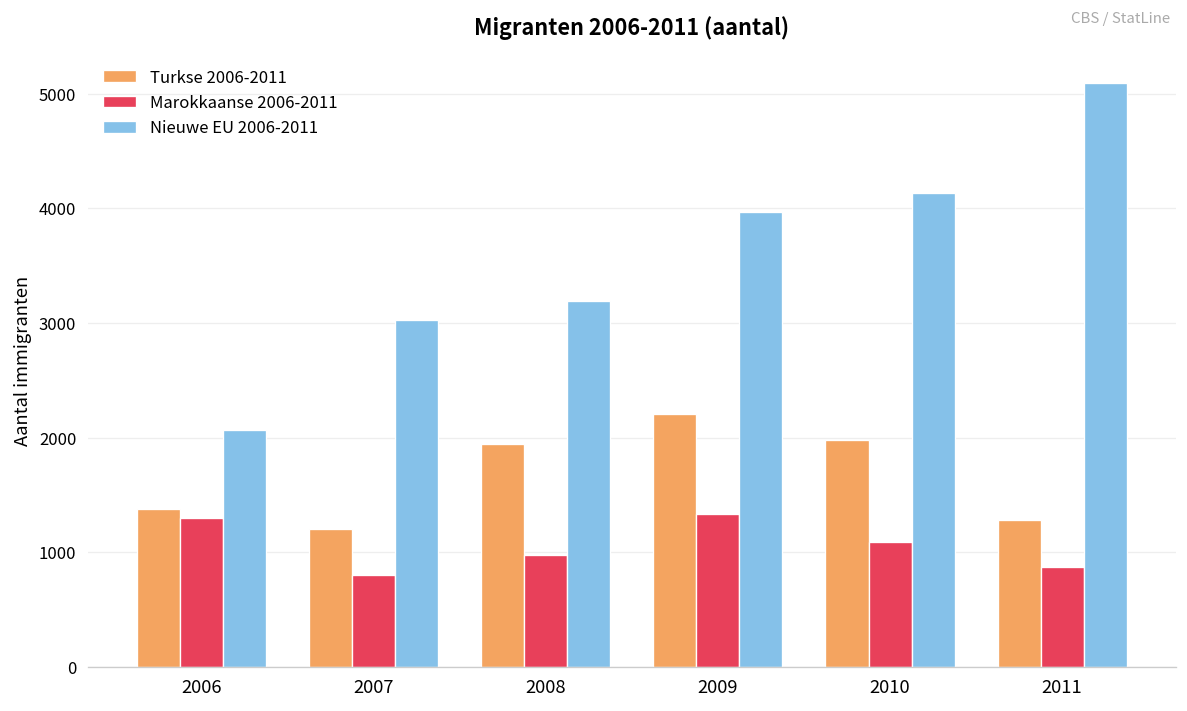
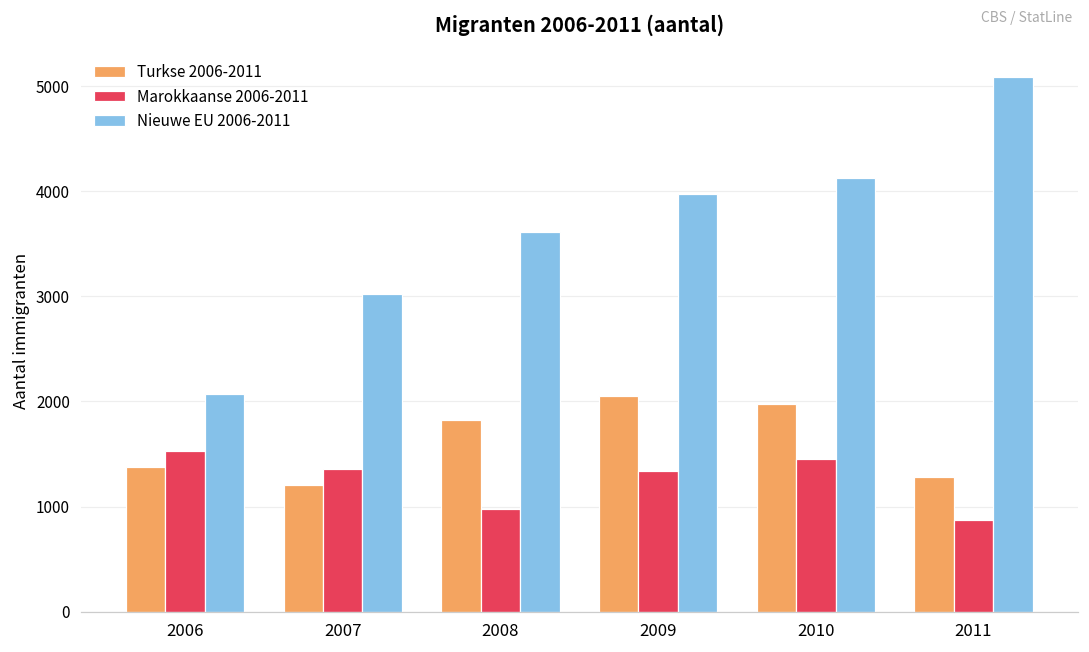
Marokkaanse 2006-2011, 2006: 1300 -> 1500
Marokkaanse 2006-2011, 2007: 800 -> 1400
Turkse 2006-2011, 2008: 1900 -> 1800
Nieuwe EU 2006-2011, 2008: 3200 -> 3600
Turkse 2006-2011, 2009: 2200 -> 2100
Marokkaanse 2006-2011, 2010: 1100 -> 1500
